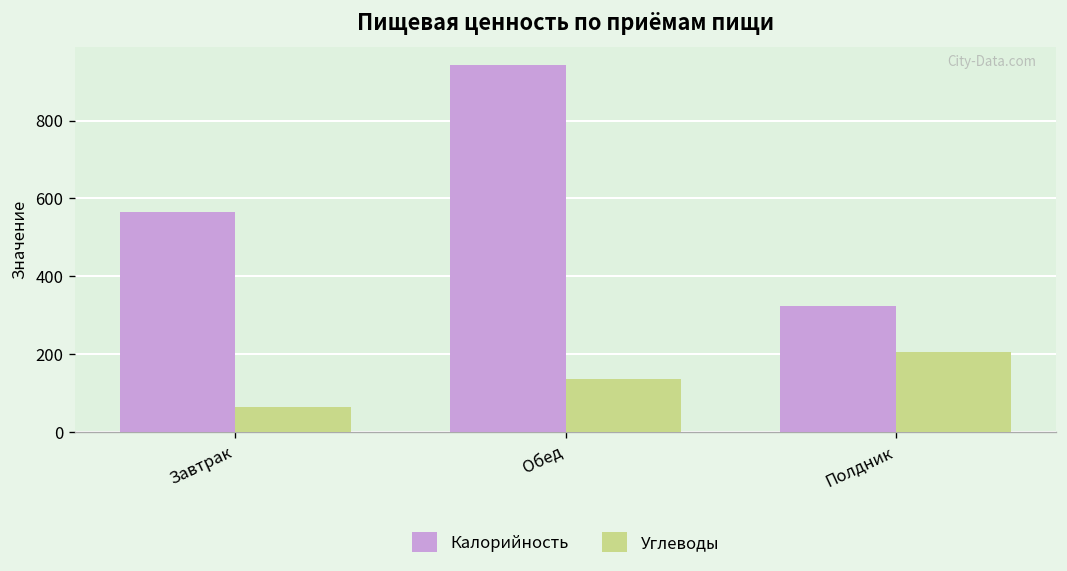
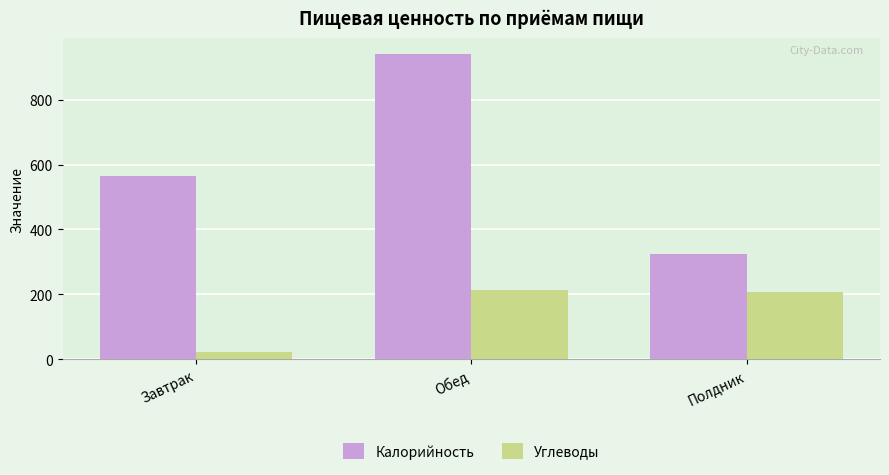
Углеводы, Завтрак: 70 -> 20
Углеводы, Обед: 140 -> 210
